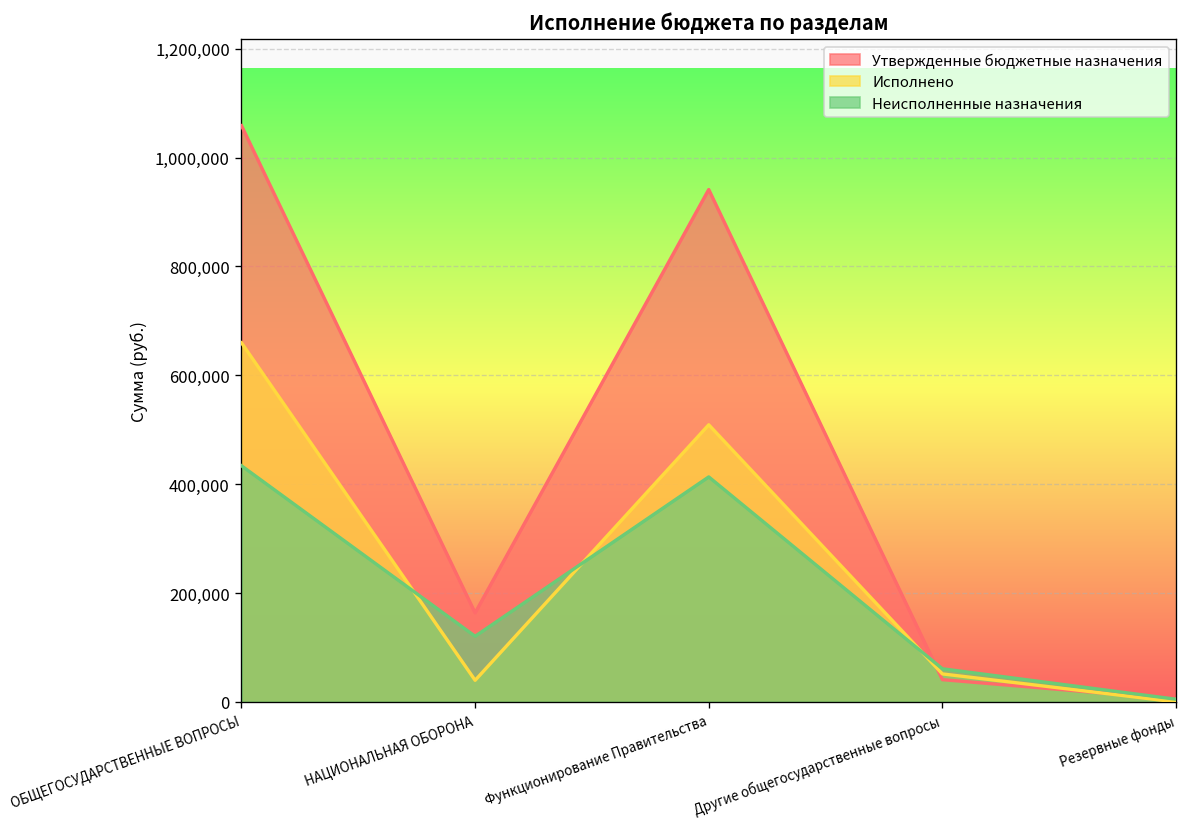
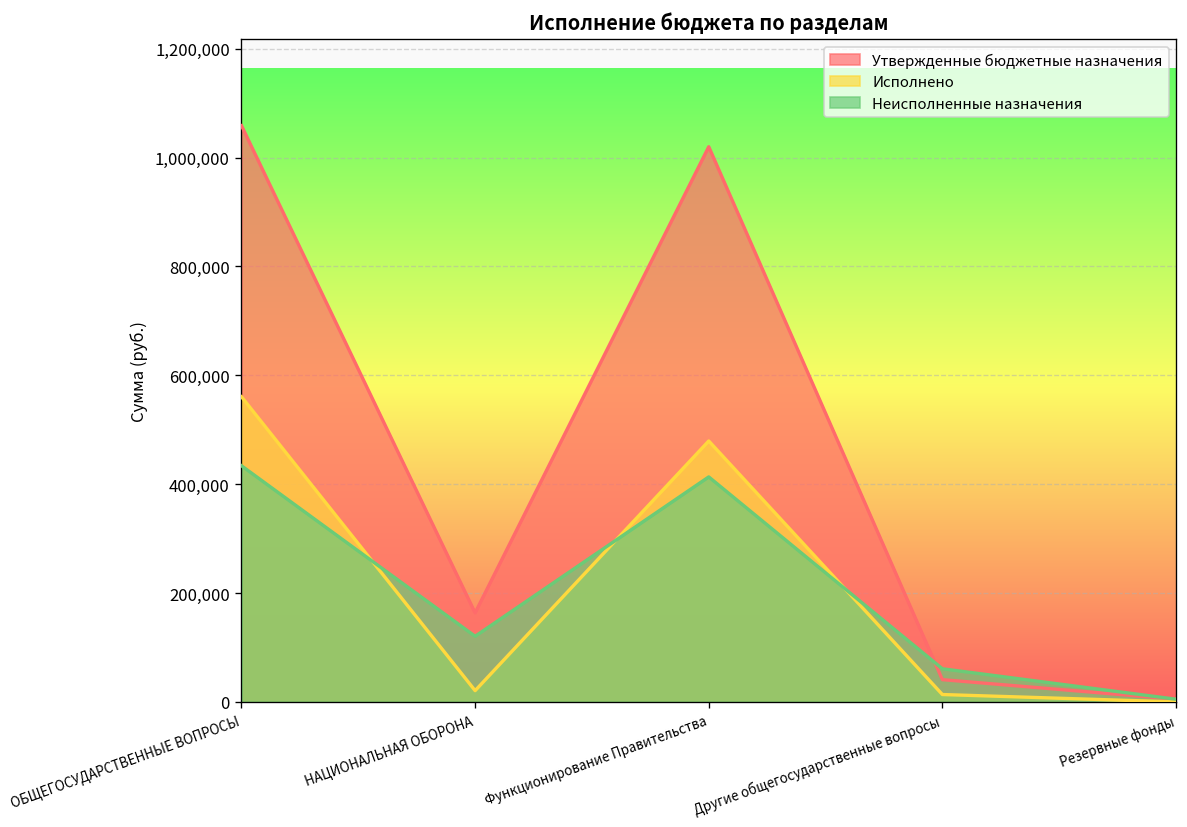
Исполнено, ОБЩЕГОСУДАРСТВЕННЫЕ ВОПРОСЫ: 660,000 -> 560,000
Исполнено, НАЦИОНАЛЬНАЯ ОБОРОНА: 40,000 -> 20,000
Утвержденные бюджетные назначения, Функционирование Правительства: 940,000 -> 1,020,000
Исполнено, Функционирование Правительства: 510,000 -> 480,000
Исполнено, Другие общегосударственные вопросы: 50,000 -> 10,000
